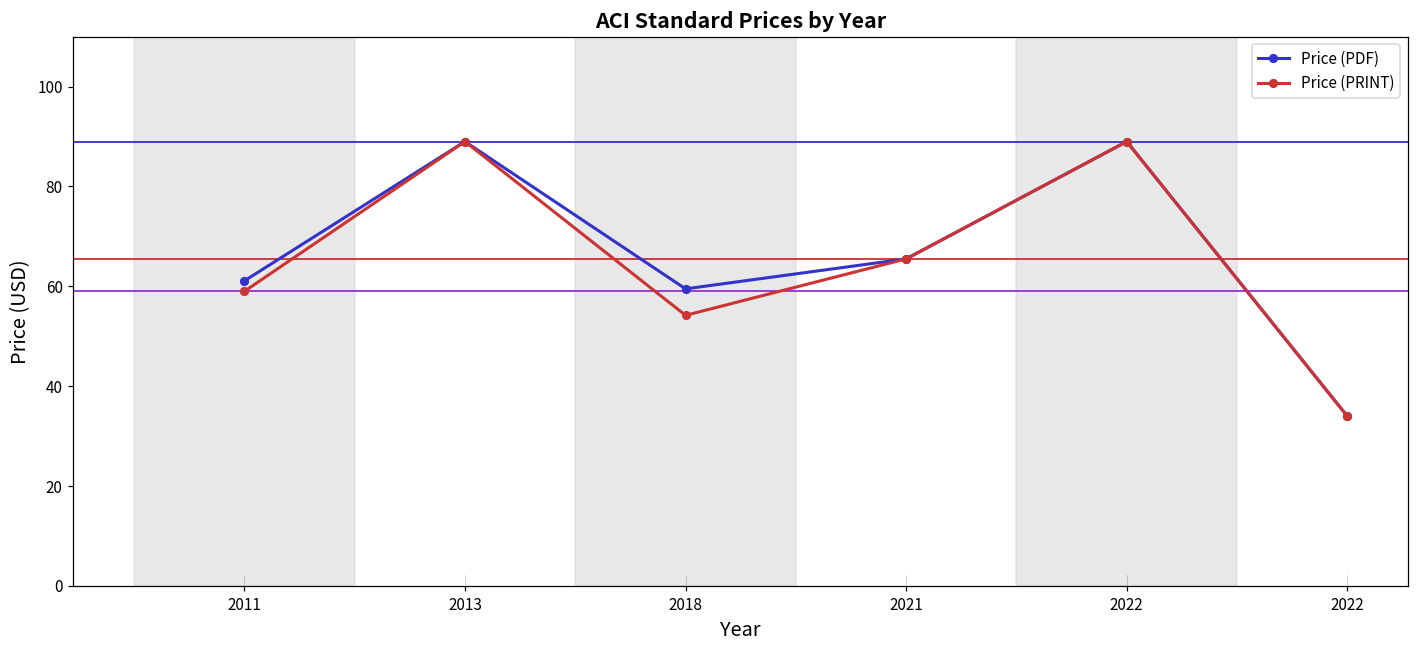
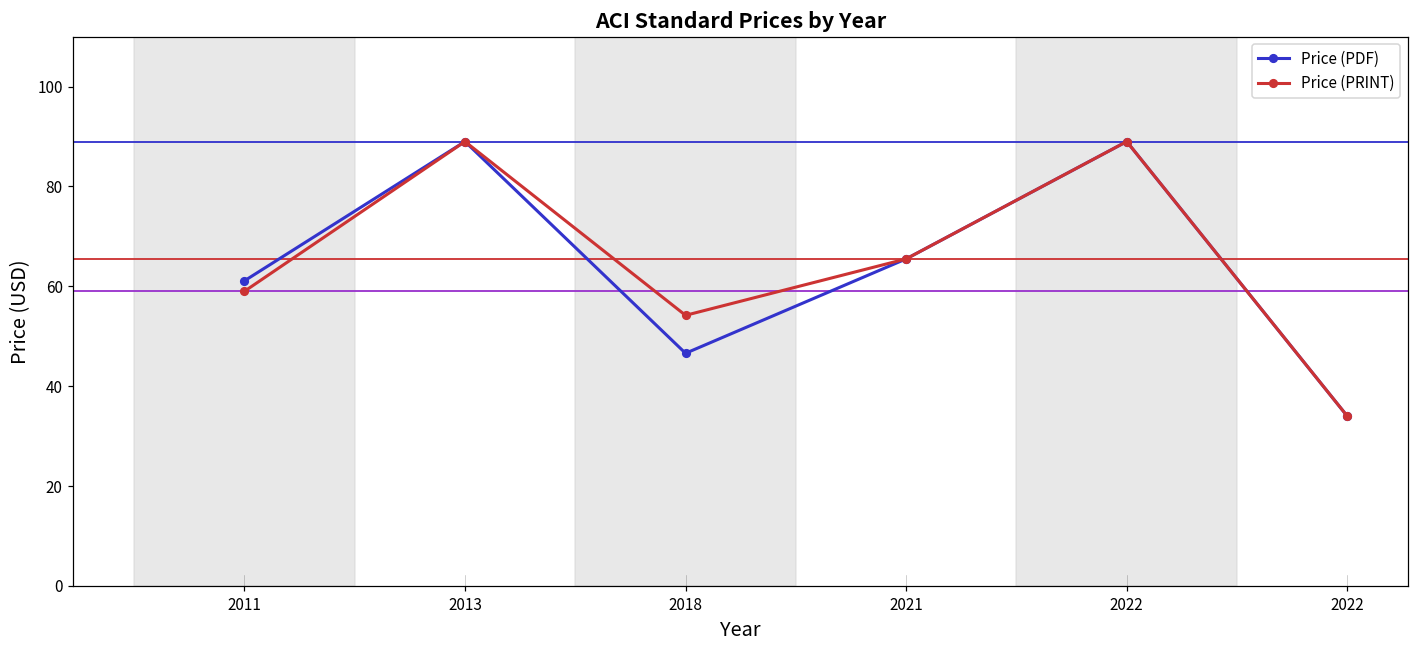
Price (PDF), 2018: 60 -> 47
